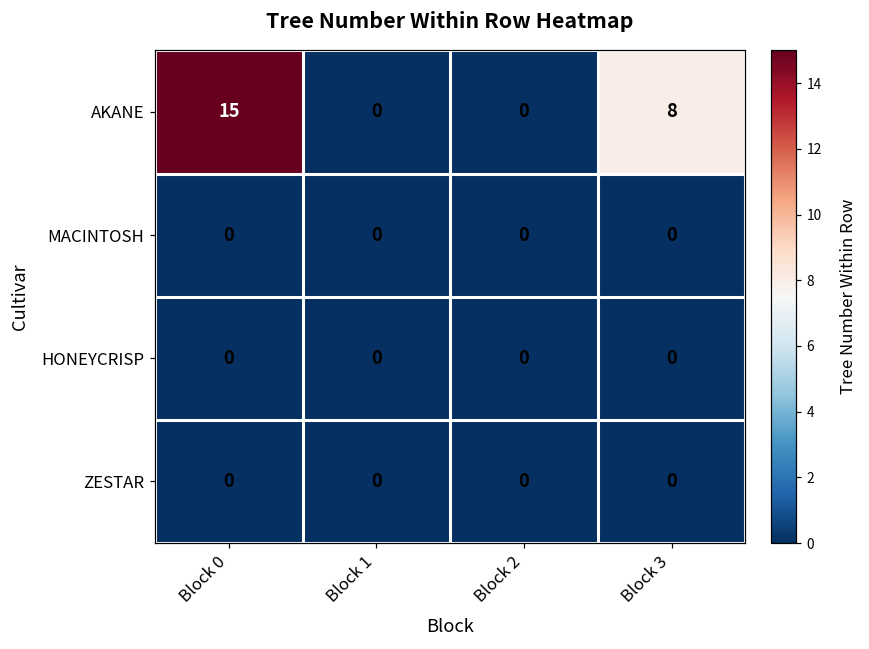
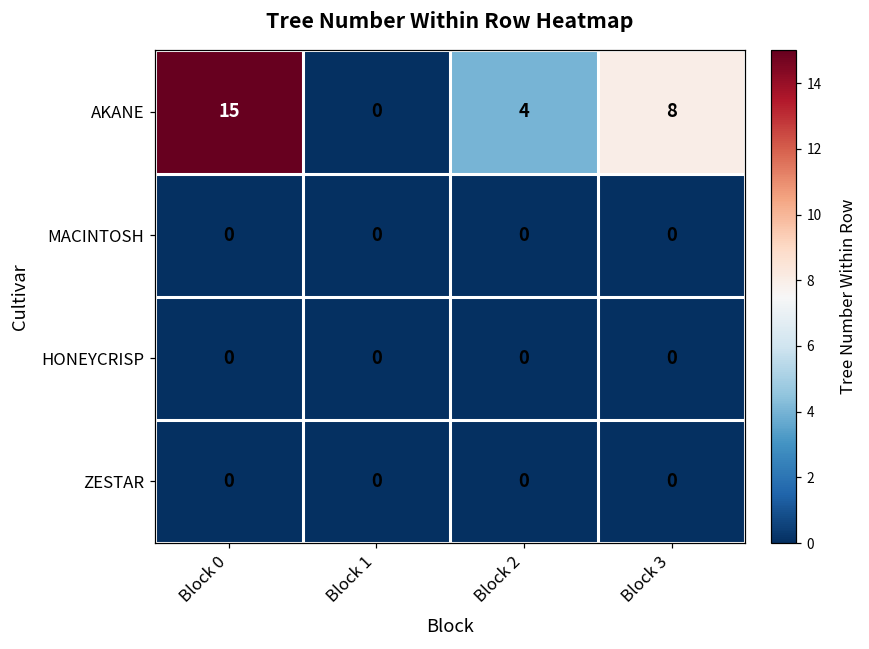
AKANE, Block 2: 0 -> 4
